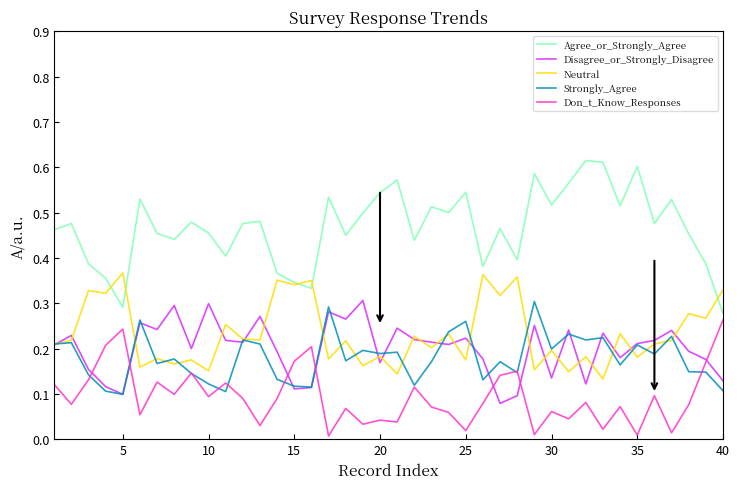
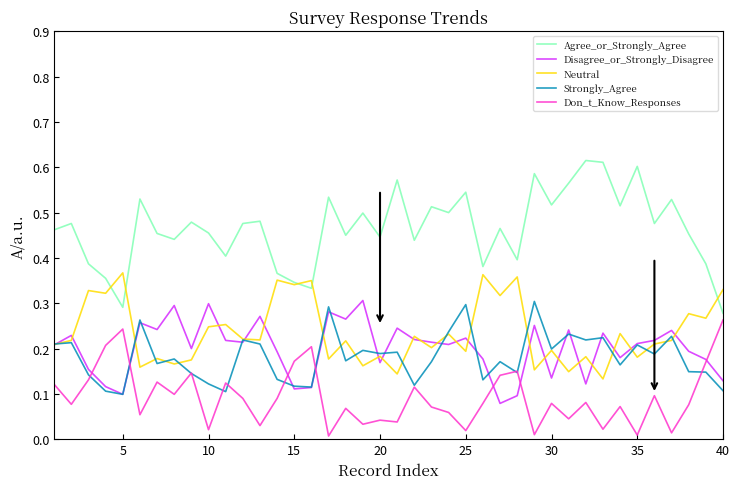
Neutral, 10: 0.15 -> 0.25
Don_t_Know_Responses, 10: 0.09 -> 0.02
Agree_or_Strongly_Agree, 20: 0.54 -> 0.45
Neutral, 25: 0.18 -> 0.19
Strongly_Agree, 25: 0.26 -> 0.30
Don_t_Know_Responses, 30: 0.06 -> 0.08
